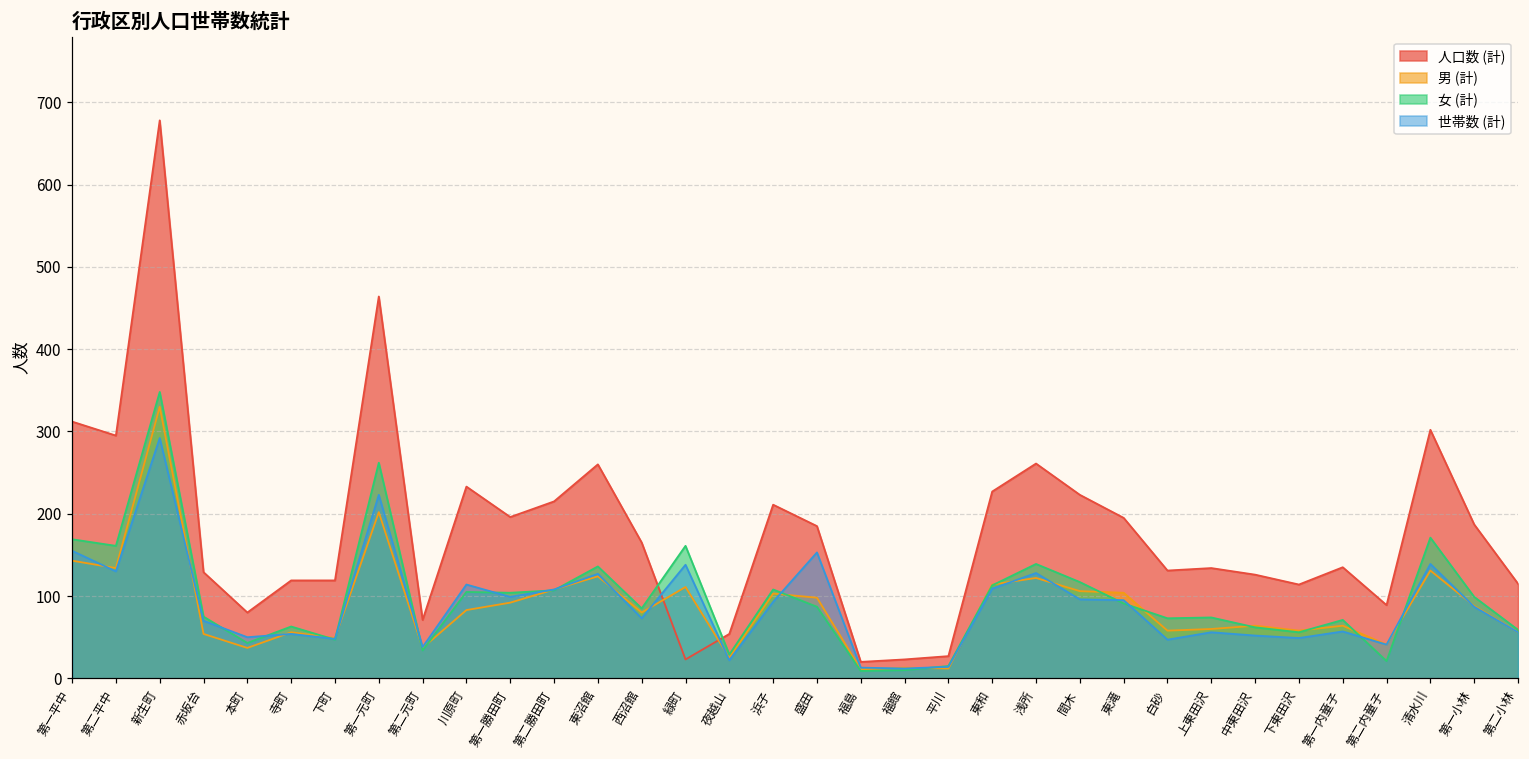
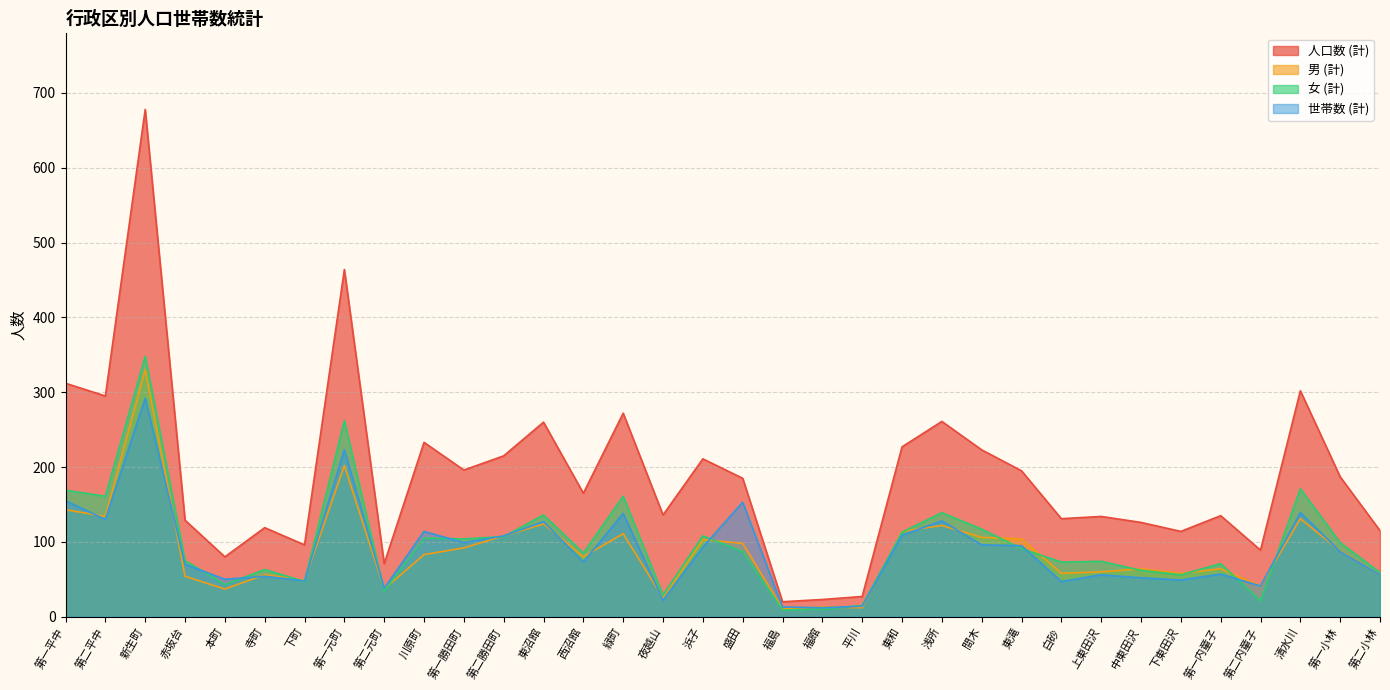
人口数 (計), 下町: 120 -> 100
人口数 (計), 緑町: 20 -> 270
人口数 (計), 夜越山: 50 -> 140
